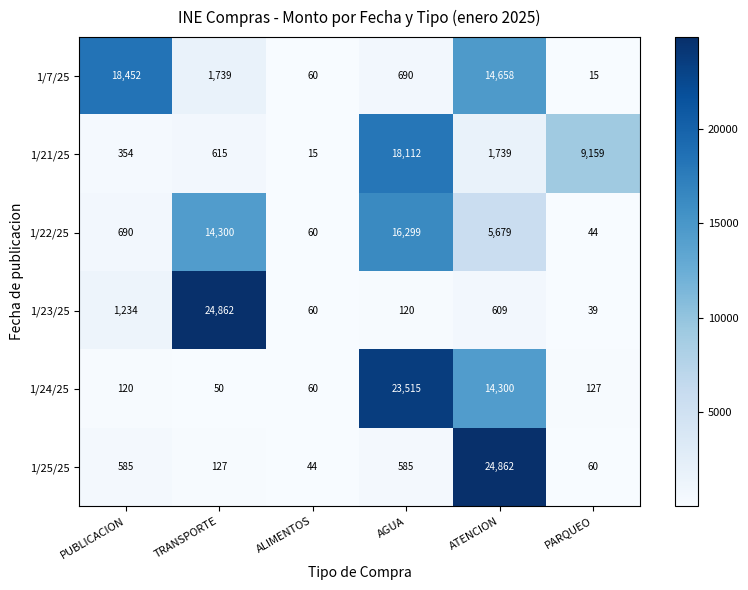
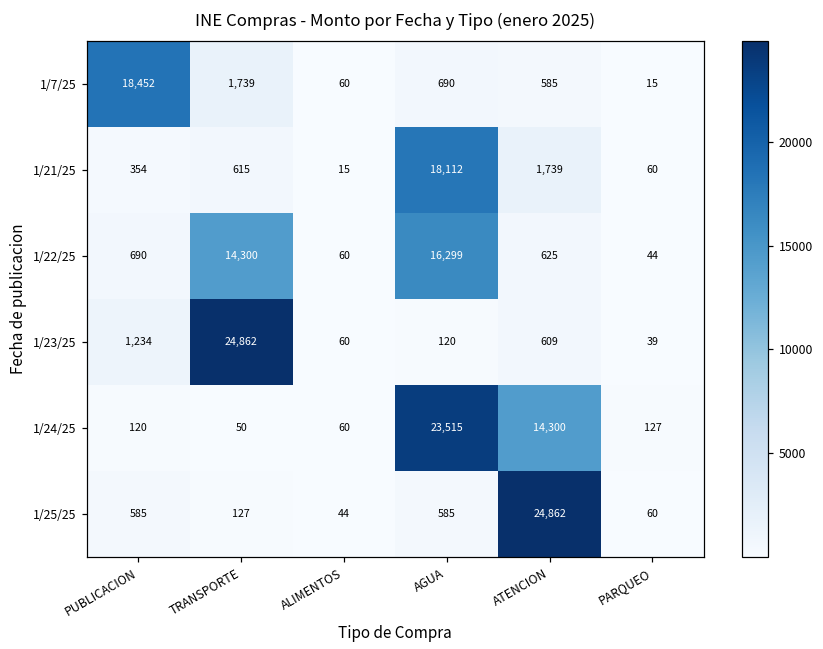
1/7/25, ATENCION: 14,658 -> 585
1/21/25, PARQUEO: 9,159 -> 60
1/22/25, ATENCION: 5,679 -> 625
